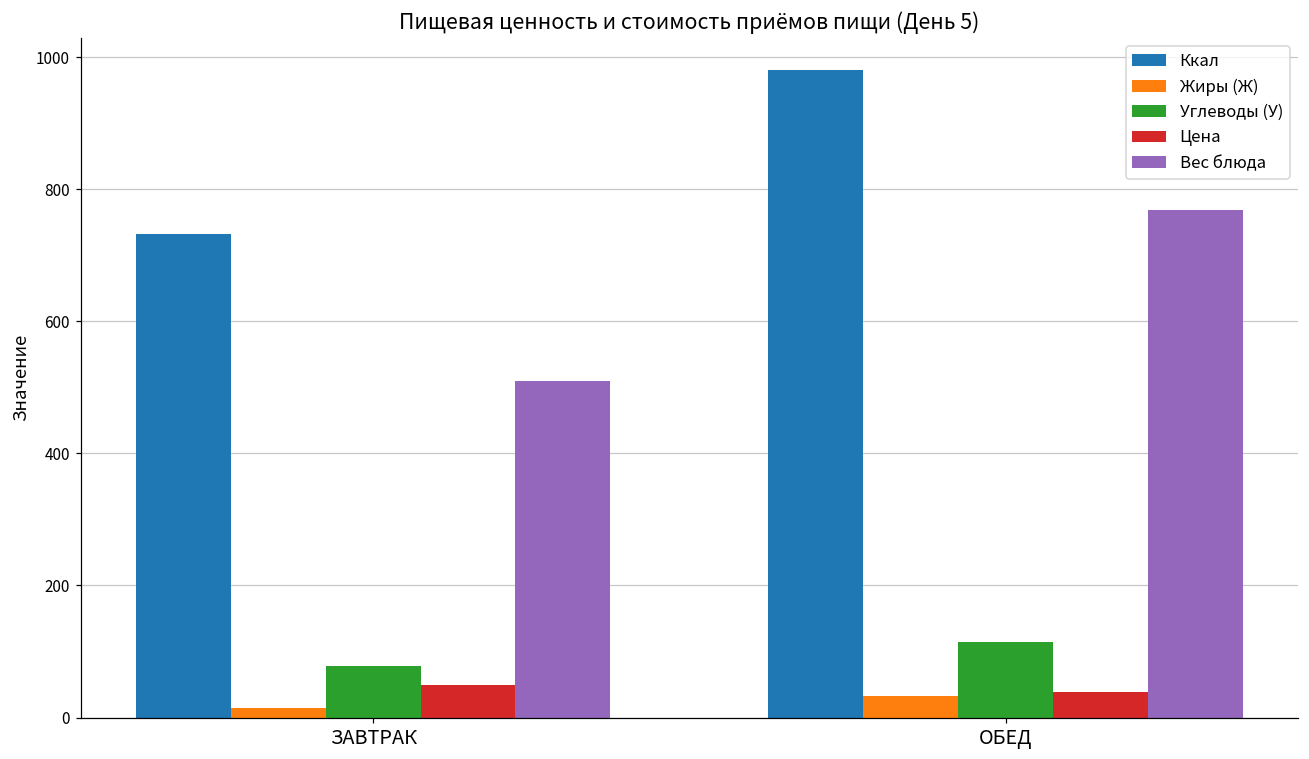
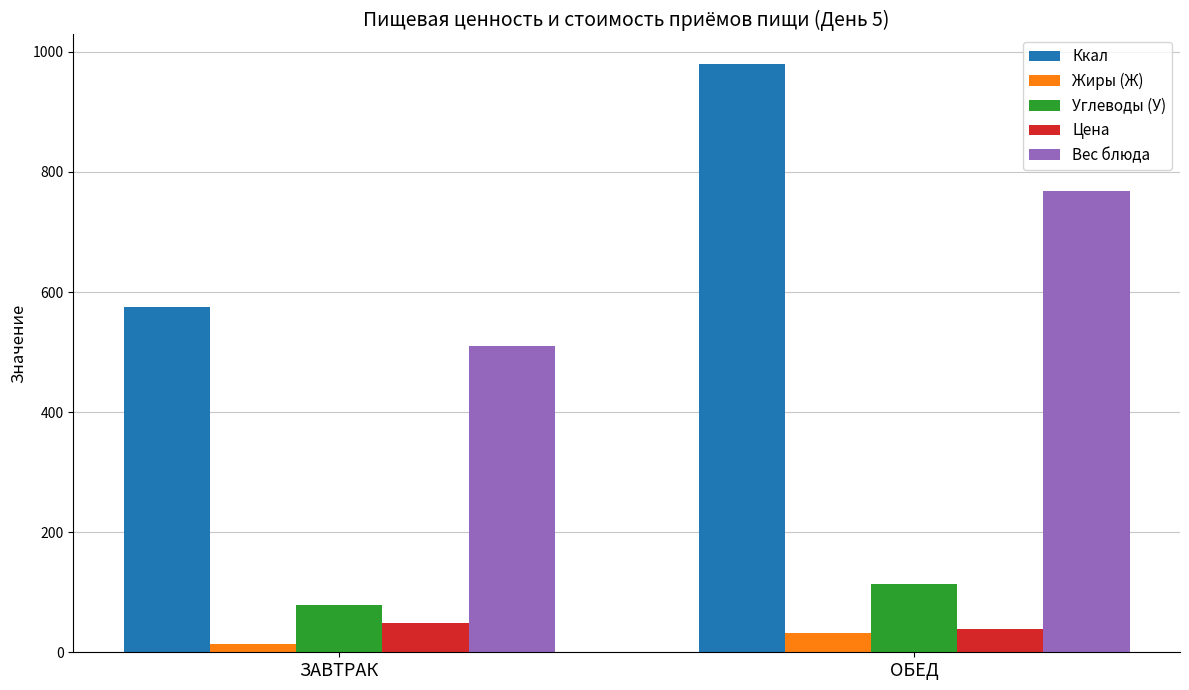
Ккал, ЗАВТРАК: 730 -> 570
